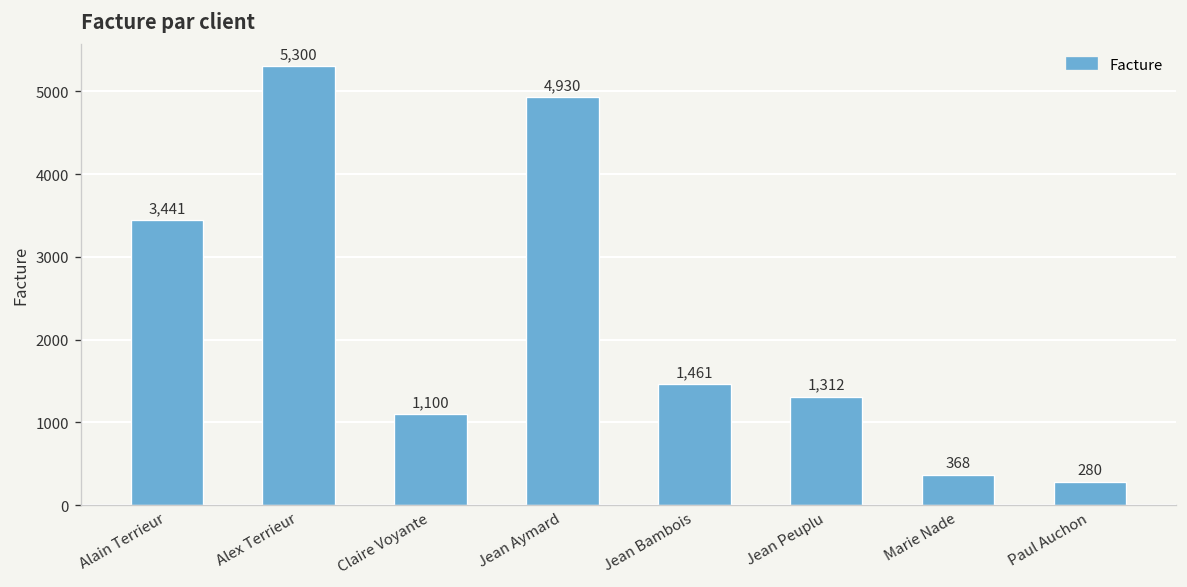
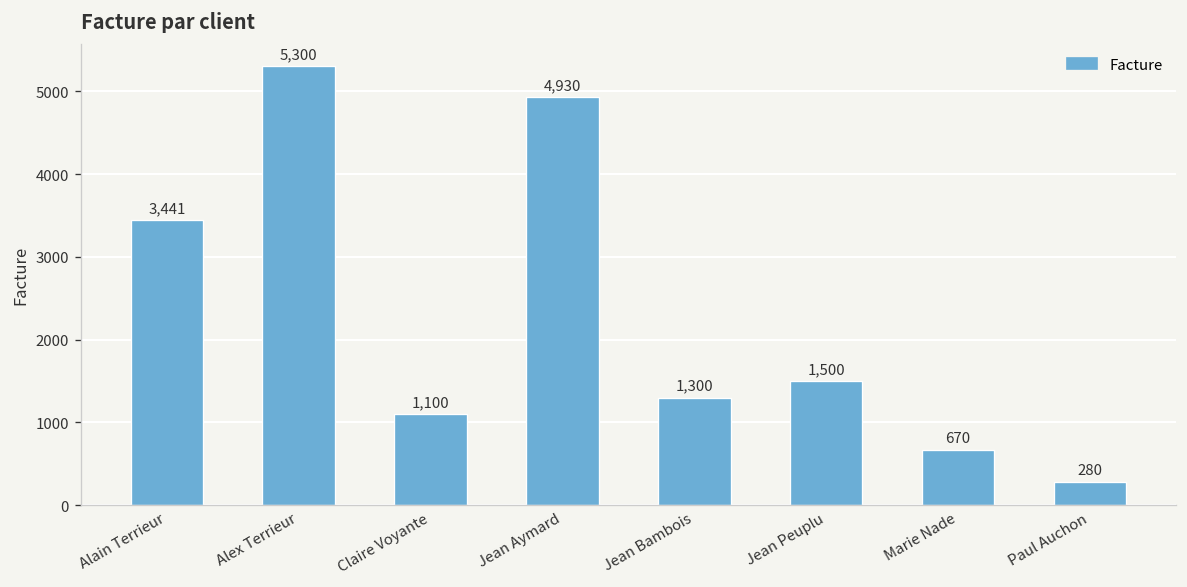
Jean Bambois: 1,461 -> 1,300
Jean Peuplu: 1,312 -> 1,500
Marie Nade: 368 -> 670
